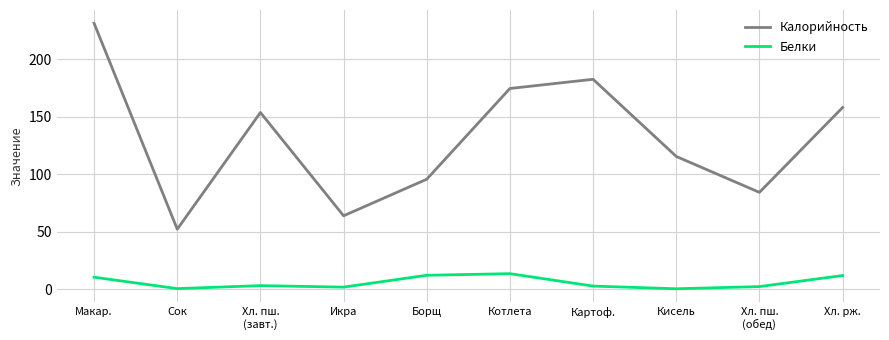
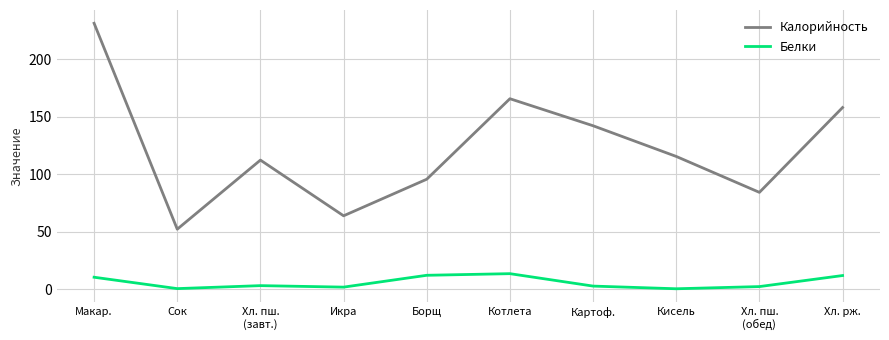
Калорийность, Хл. пш. (завт.): 154 -> 112
Калорийность, Котлета: 175 -> 166
Калорийность, Картоф.: 183 -> 142
